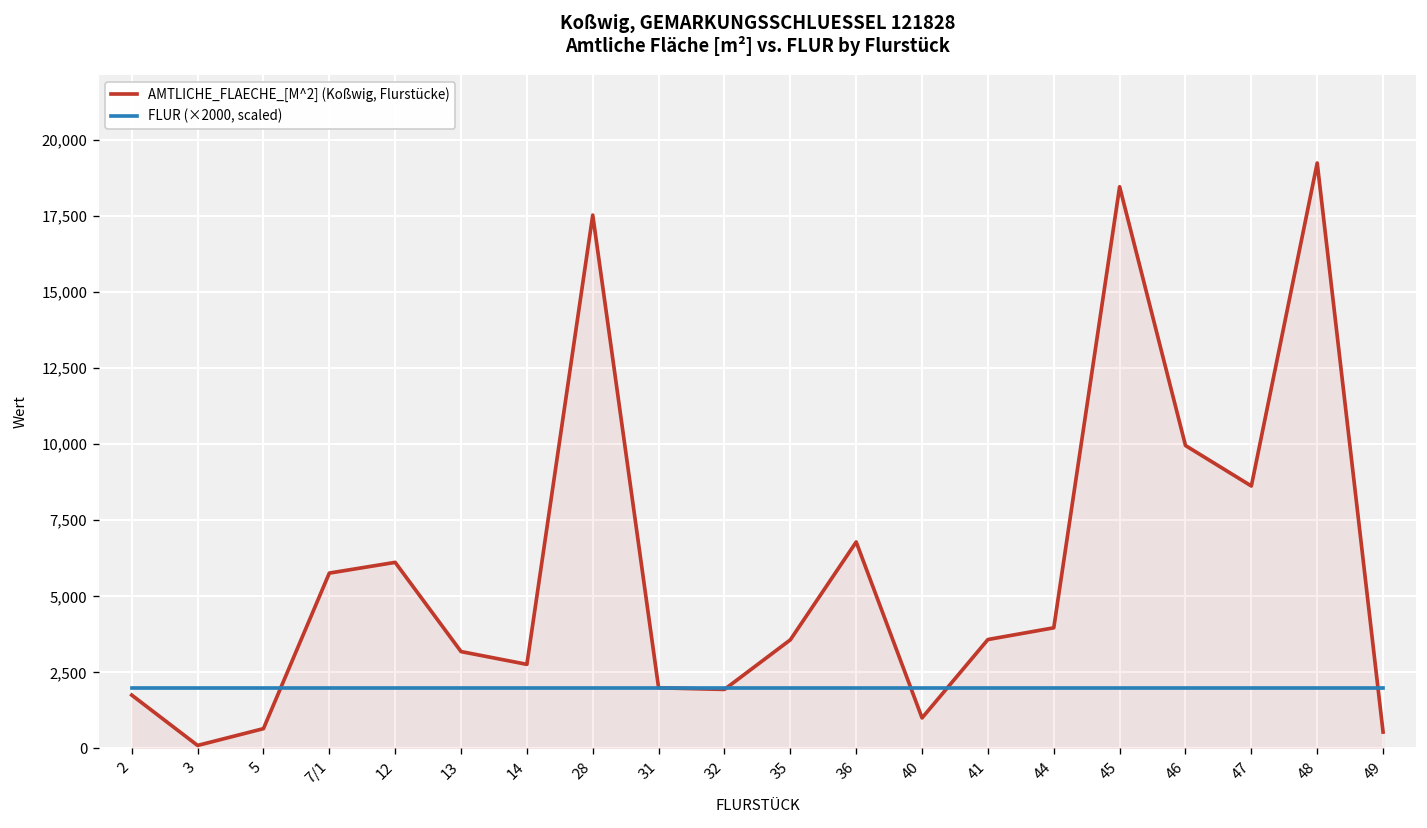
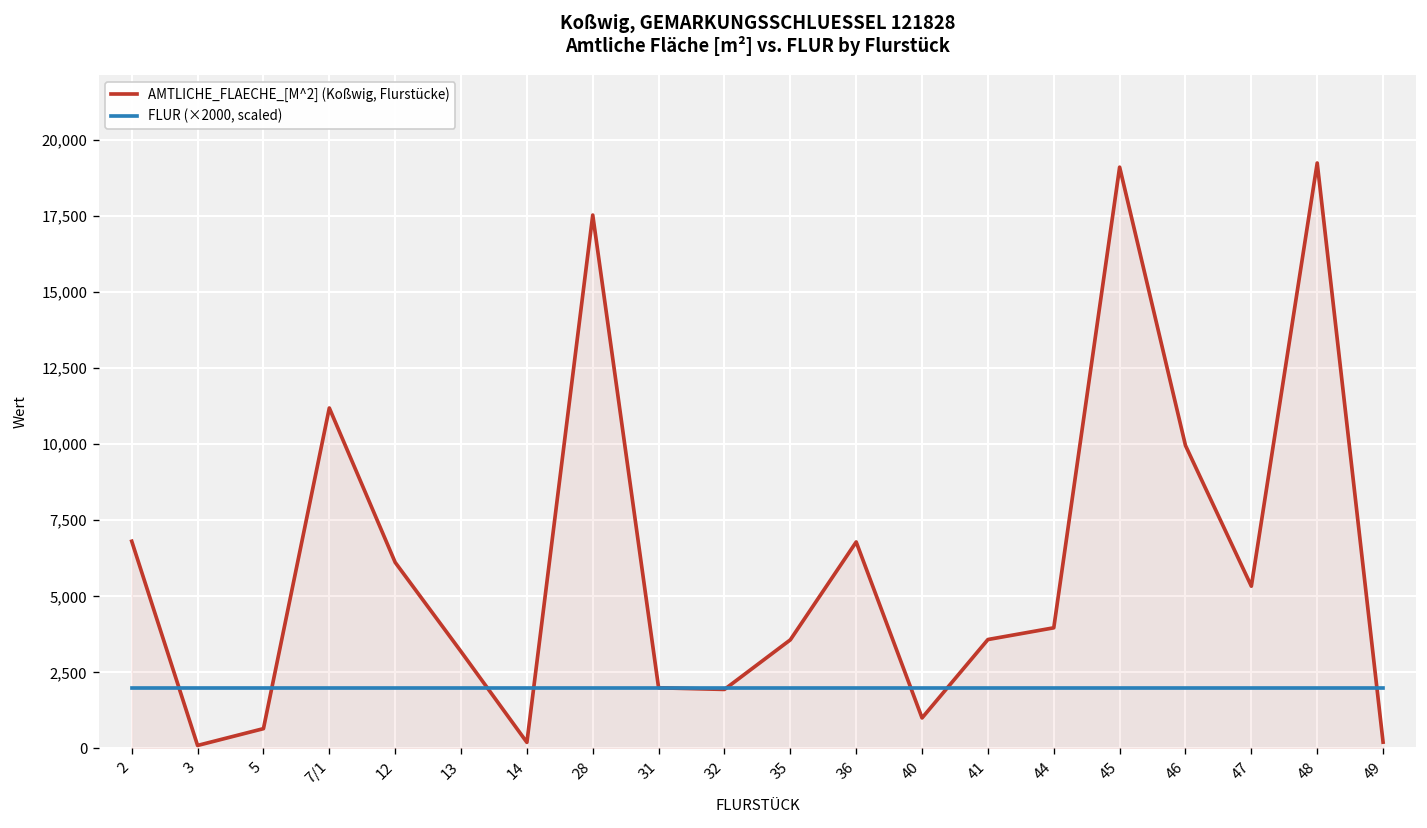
AMTLICHE_FLAECHE_[M^2] (Koßwig, Flurstücke), 2: 1,800 -> 6,800
AMTLICHE_FLAECHE_[M^2] (Koßwig, Flurstücke), 7/1: 5,800 -> 11,200
AMTLICHE_FLAECHE_[M^2] (Koßwig, Flurstücke), 14: 2,800 -> 200
AMTLICHE_FLAECHE_[M^2] (Koßwig, Flurstücke), 45: 18,500 -> 19,100
AMTLICHE_FLAECHE_[M^2] (Koßwig, Flurstücke), 47: 8,600 -> 5,300
AMTLICHE_FLAECHE_[M^2] (Koßwig, Flurstücke), 49: 500 -> 200
